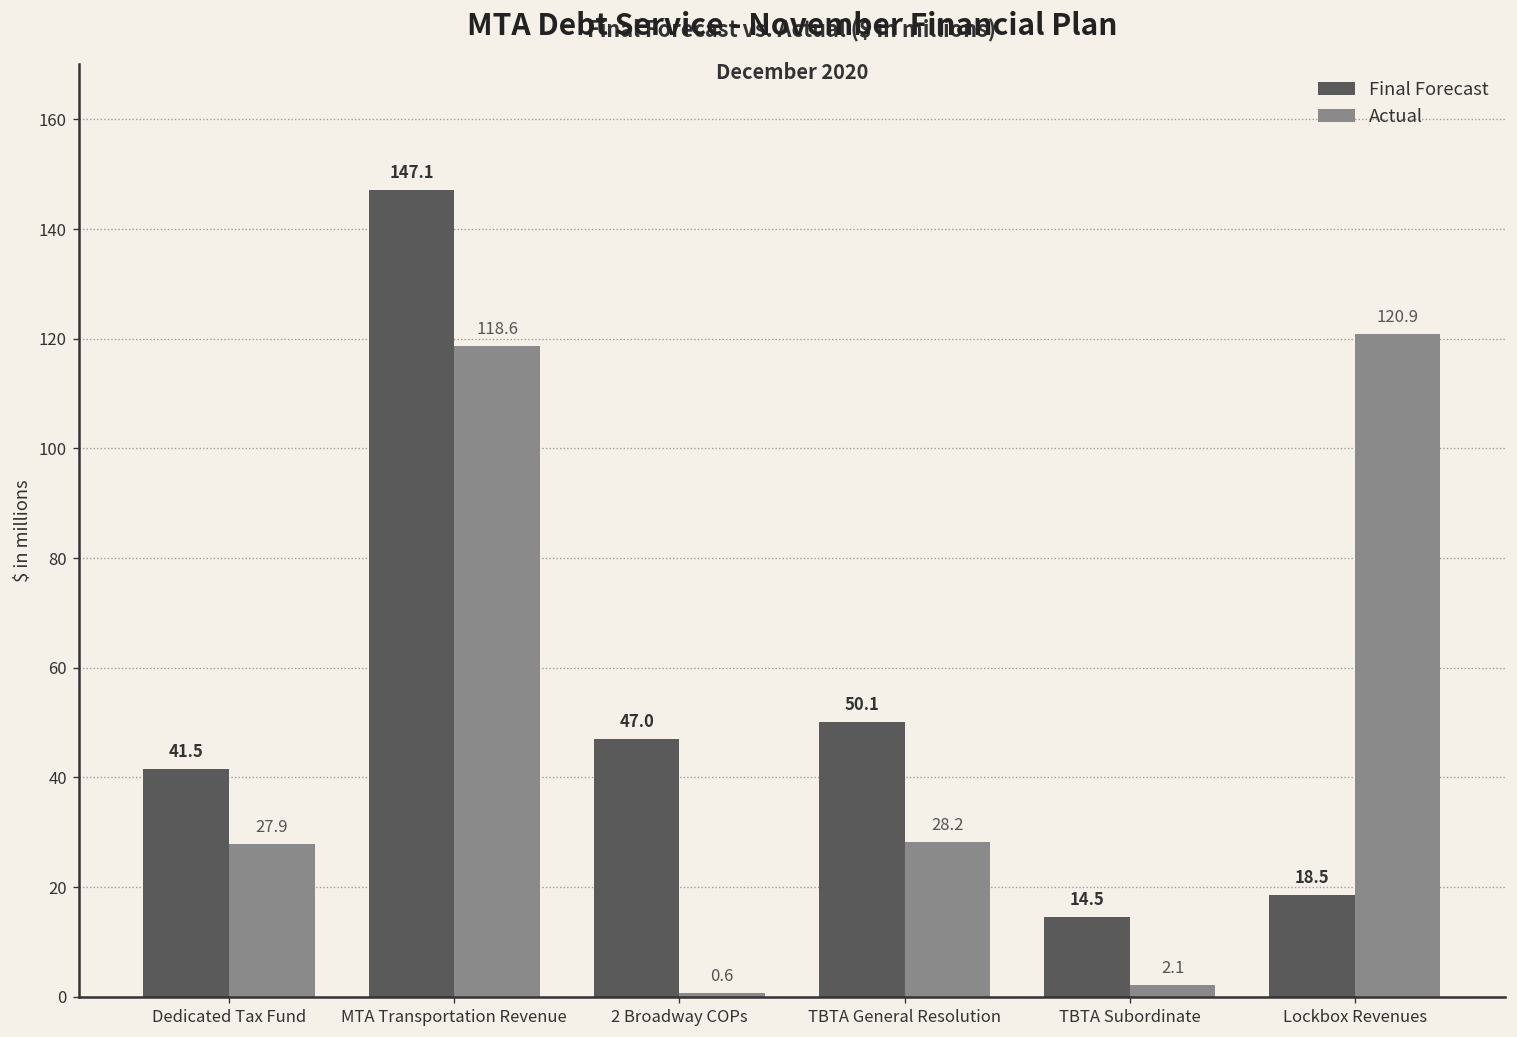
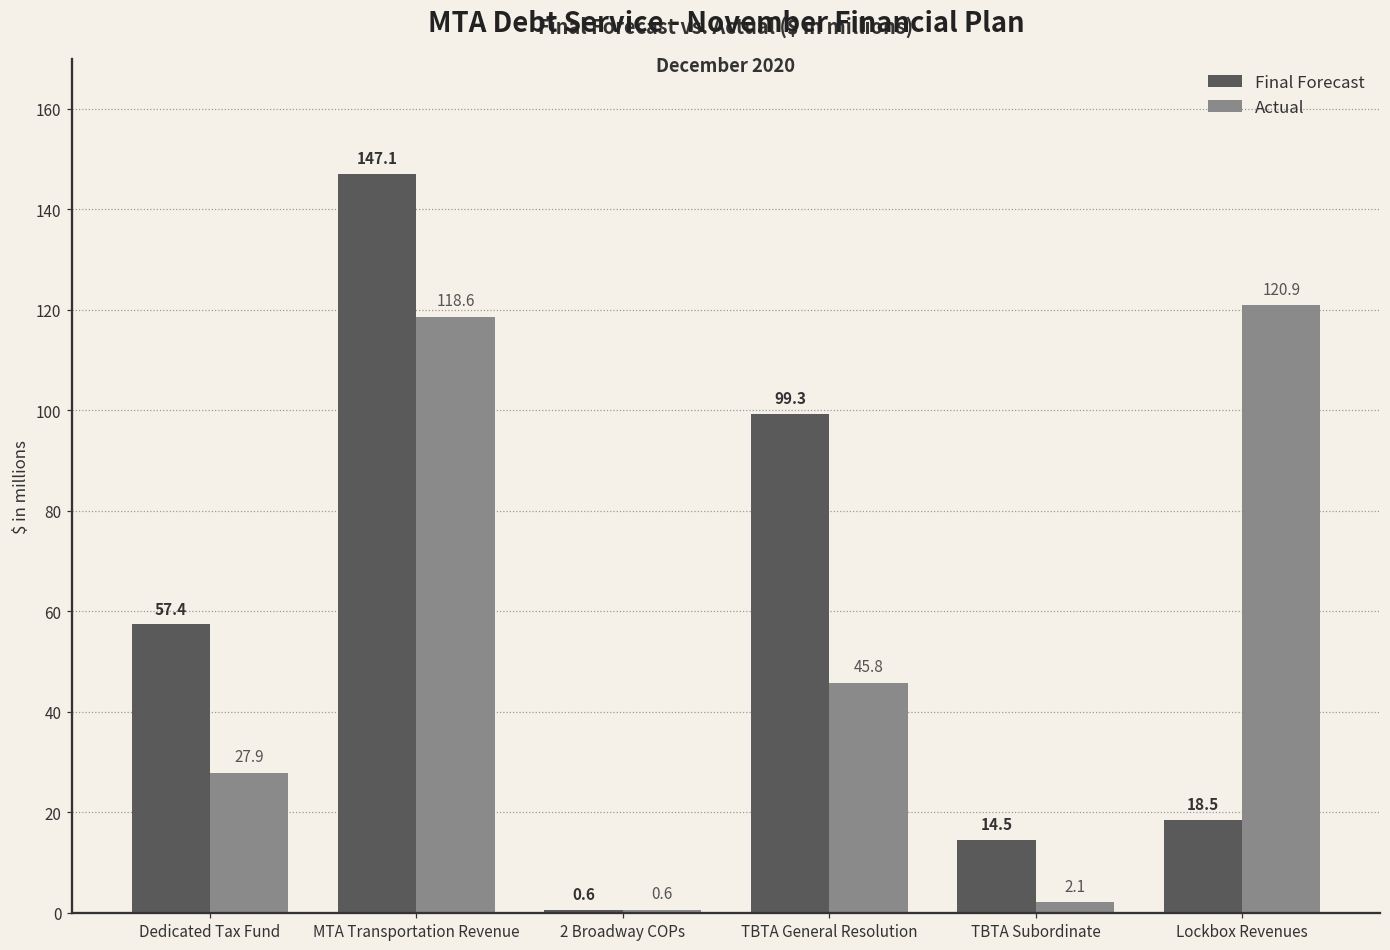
Final Forecast, Dedicated Tax Fund: 41.5 -> 57.4
Final Forecast, 2 Broadway COPs: 47.0 -> 0.6
Final Forecast, TBTA General Resolution: 50.1 -> 99.3
Actual, TBTA General Resolution: 28.2 -> 45.8
